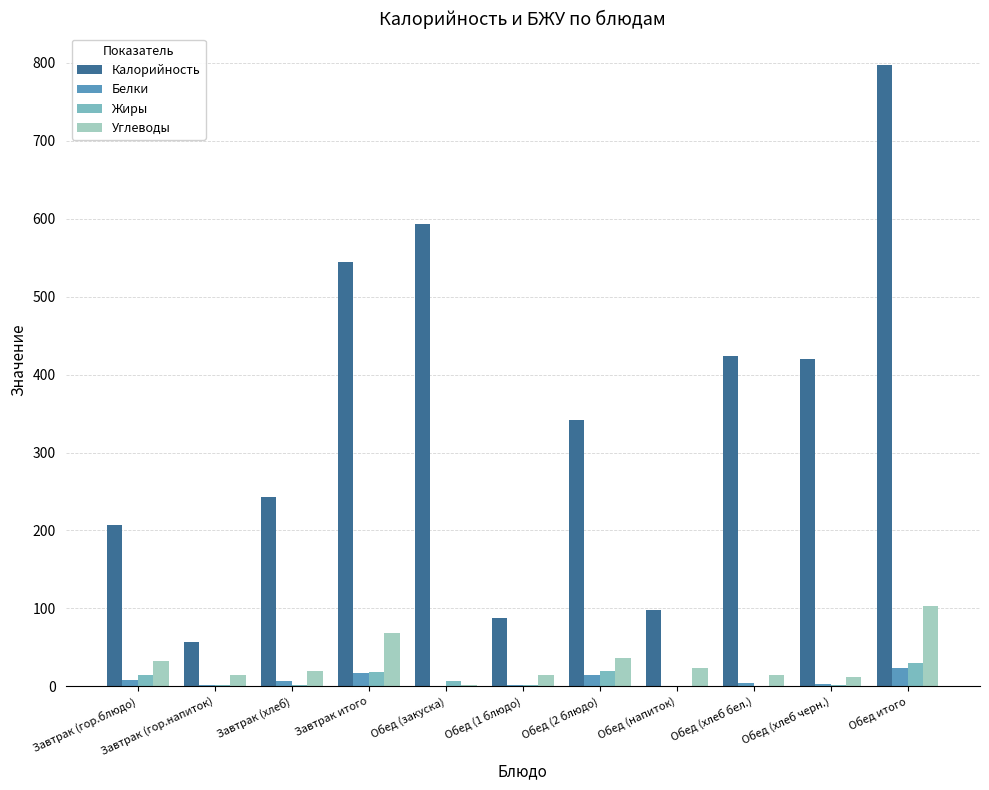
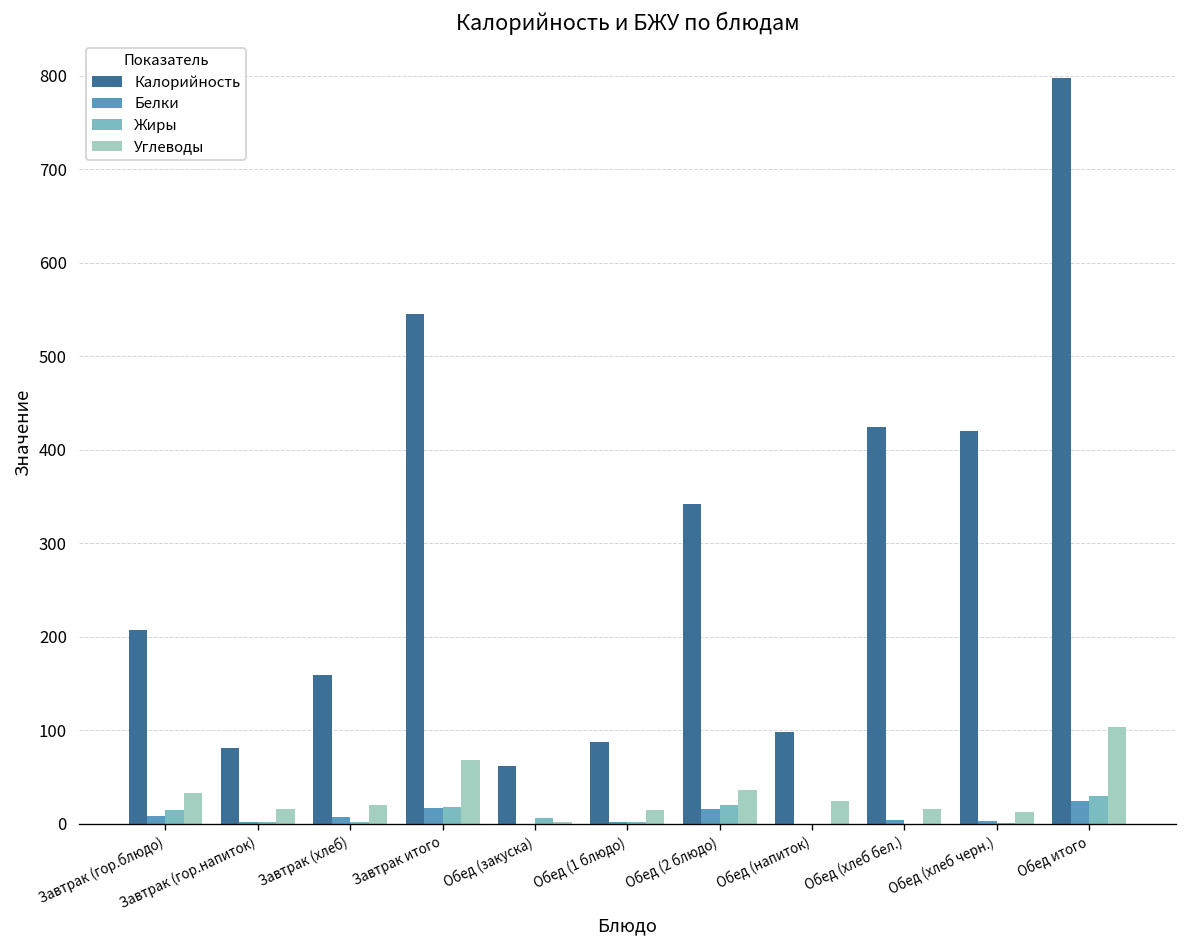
Калорийность, Завтрак (гор.напиток): 60 -> 80
Калорийность, Завтрак (хлеб): 240 -> 160
Калорийность, Обед (закуска): 590 -> 60
